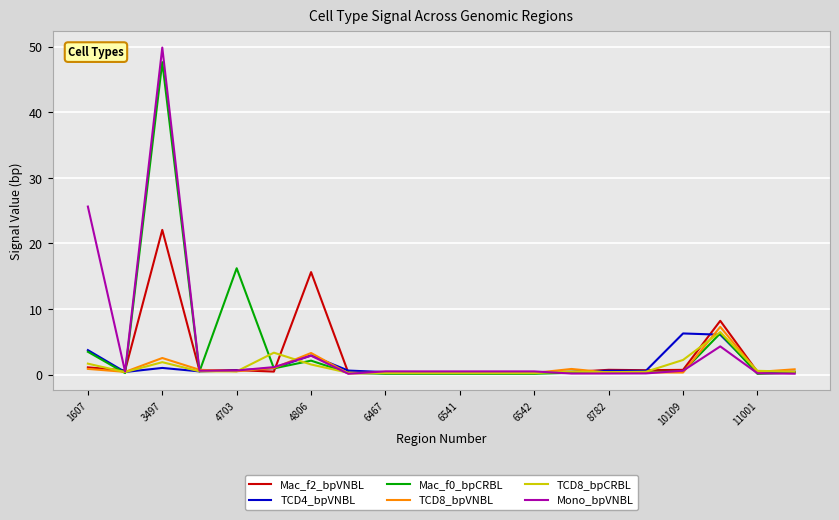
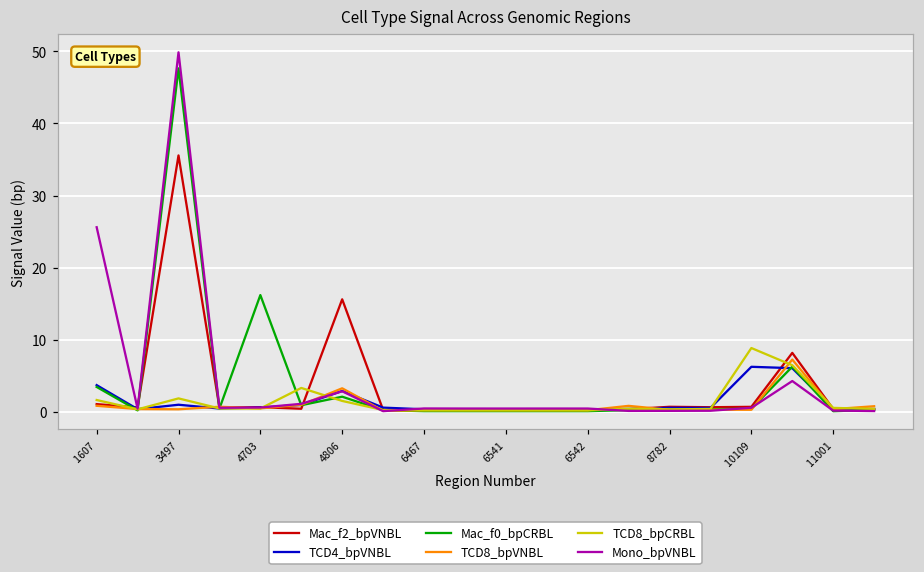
Mac_f2_bpVNBL, 3497: 22 -> 36
TCD8_bpVNBL, 3497: 3 -> 0
TCD8_bpCRBL, 10109: 2 -> 9
